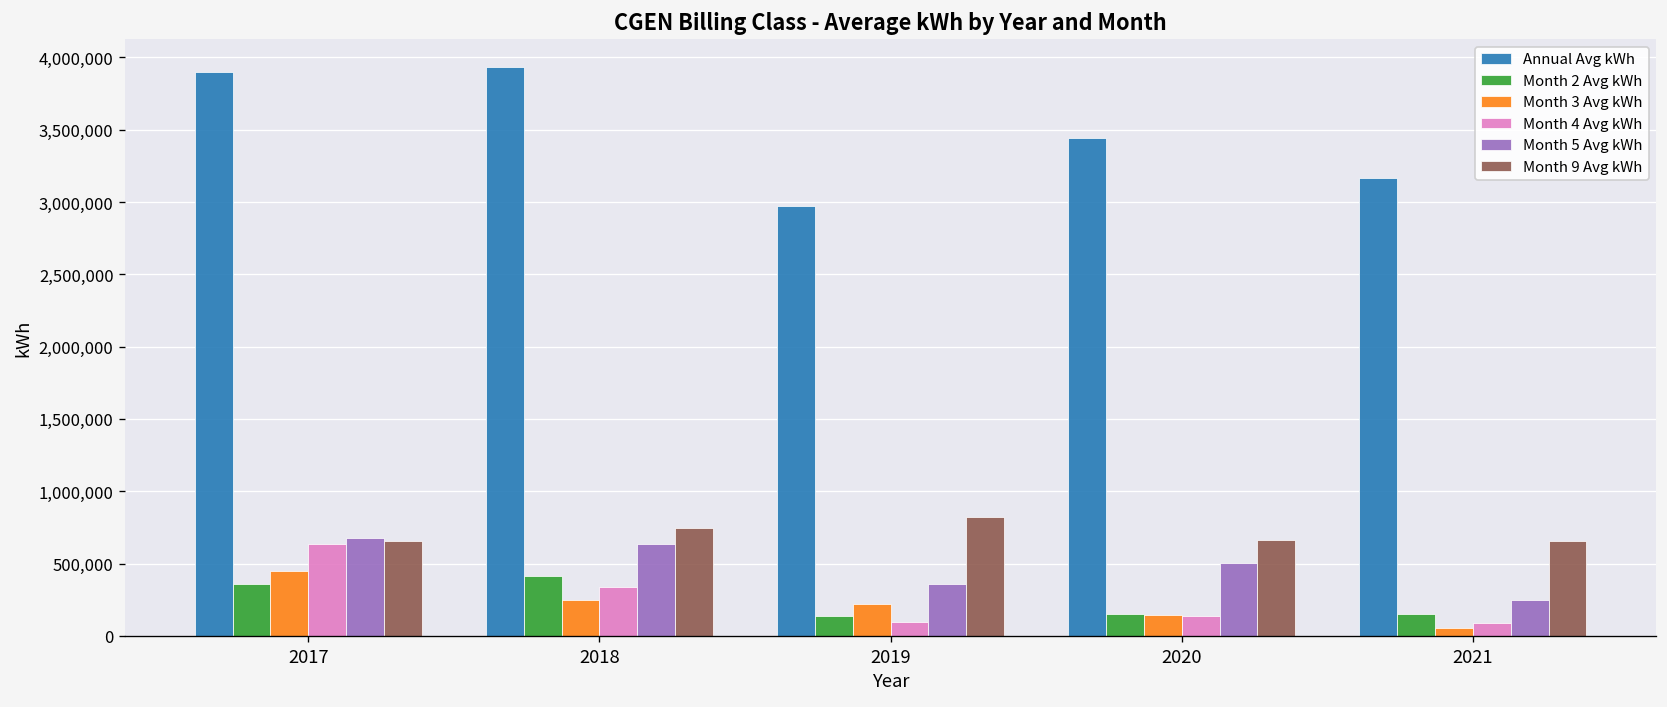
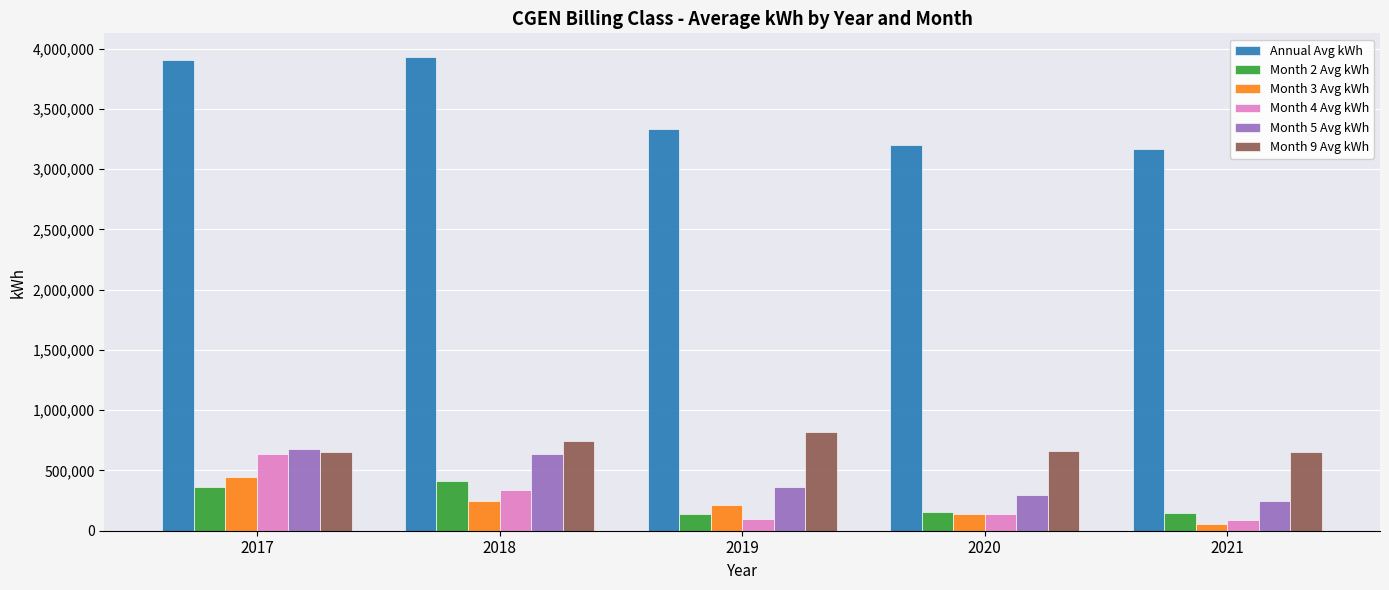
Annual Avg kWh, 2019: 2,980,000 -> 3,330,000
Annual Avg kWh, 2020: 3,440,000 -> 3,200,000
Month 5 Avg kWh, 2020: 510,000 -> 300,000
